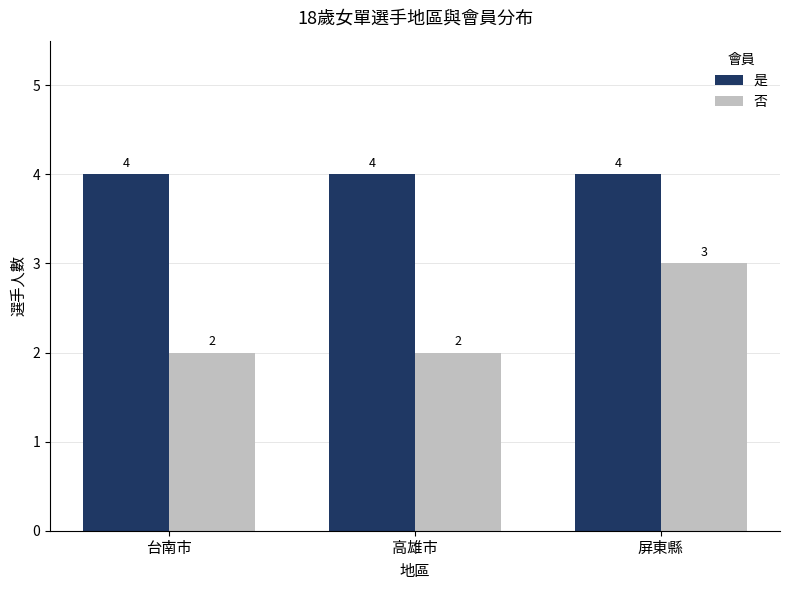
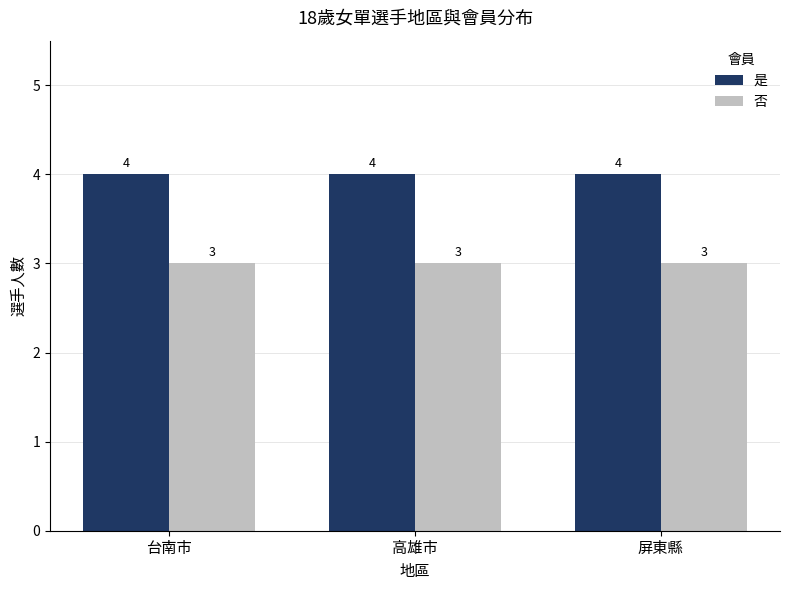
否, 台南市: 2 -> 3
否, 高雄市: 2 -> 3
